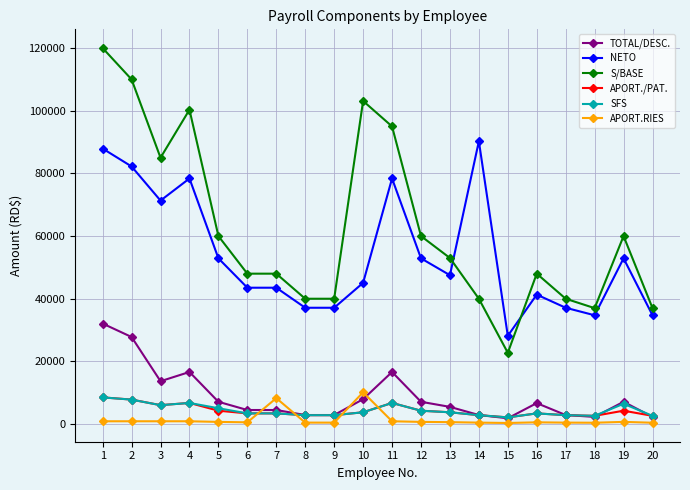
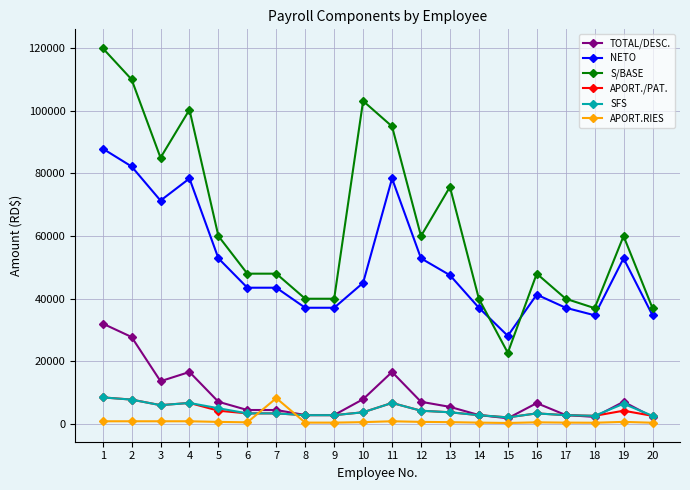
APORT.RIES, 10: 10000 -> 1000
S/BASE, 13: 53000 -> 76000
NETO, 14: 90000 -> 37000
